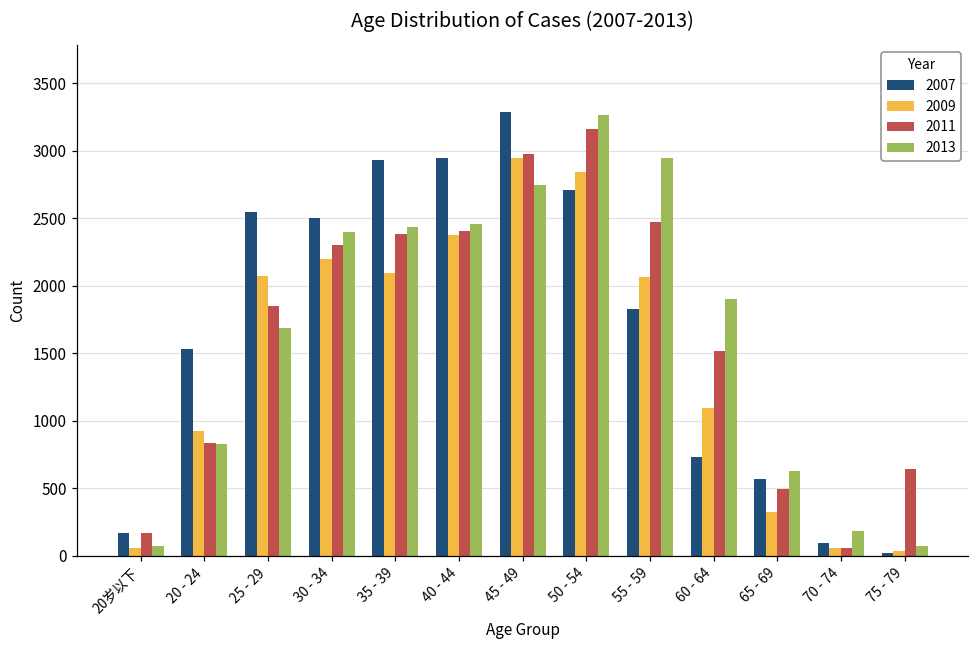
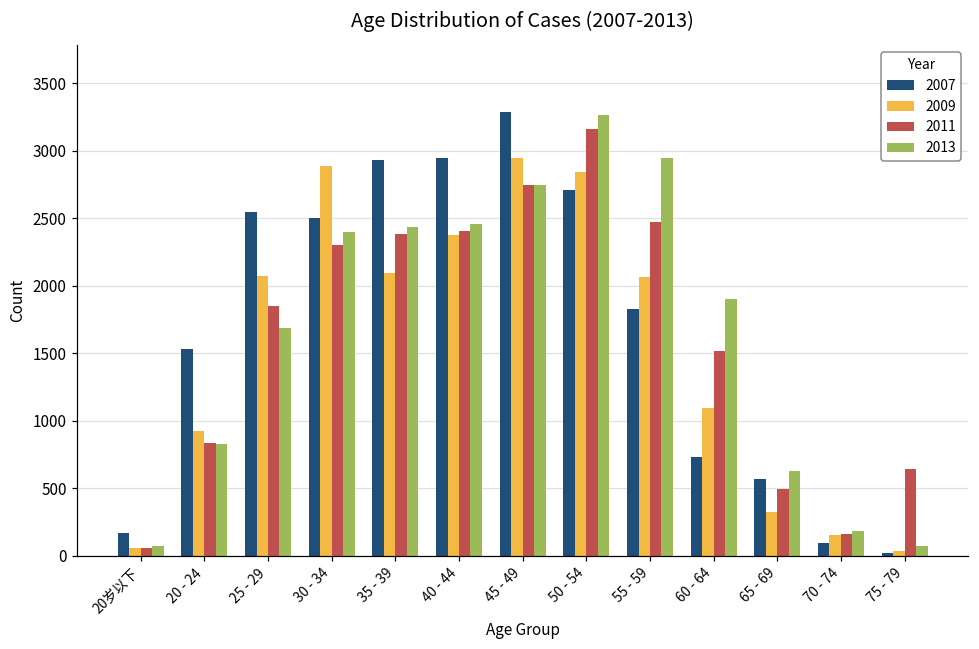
2011, 20岁以下: 170 -> 50
2009, 30 - 34: 2200 -> 2890
2011, 45 - 49: 2980 -> 2750
2009, 70 - 74: 60 -> 150
2011, 70 - 74: 60 -> 160
